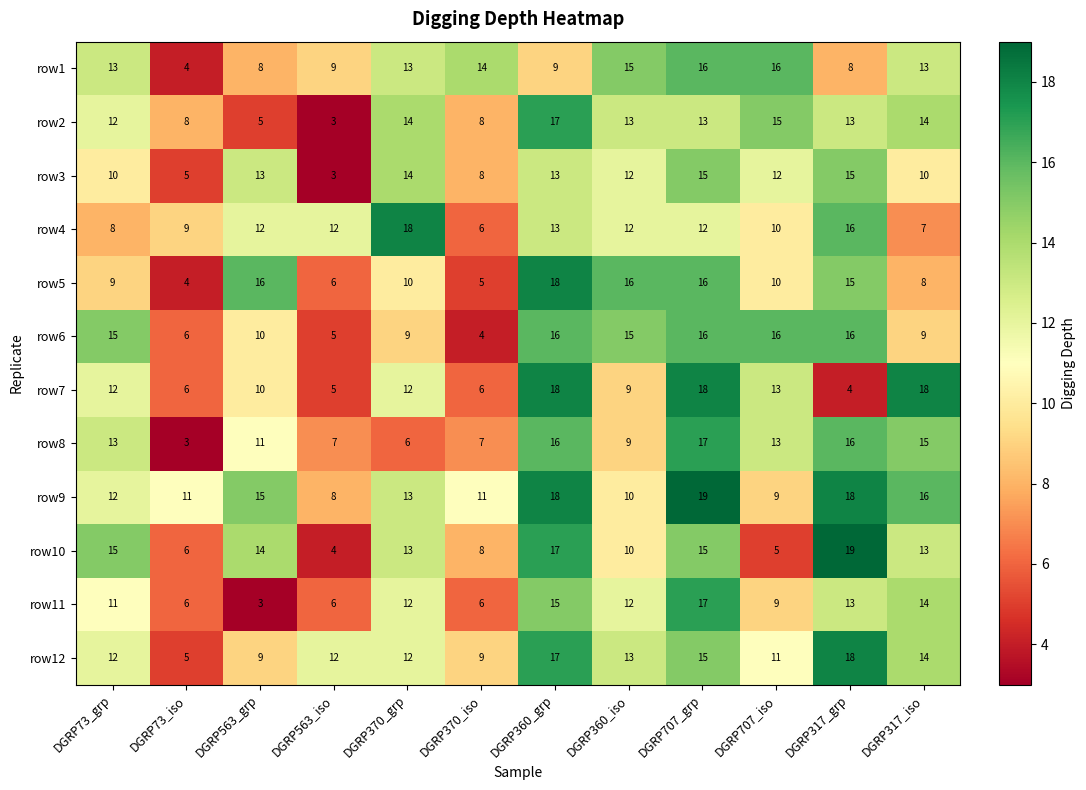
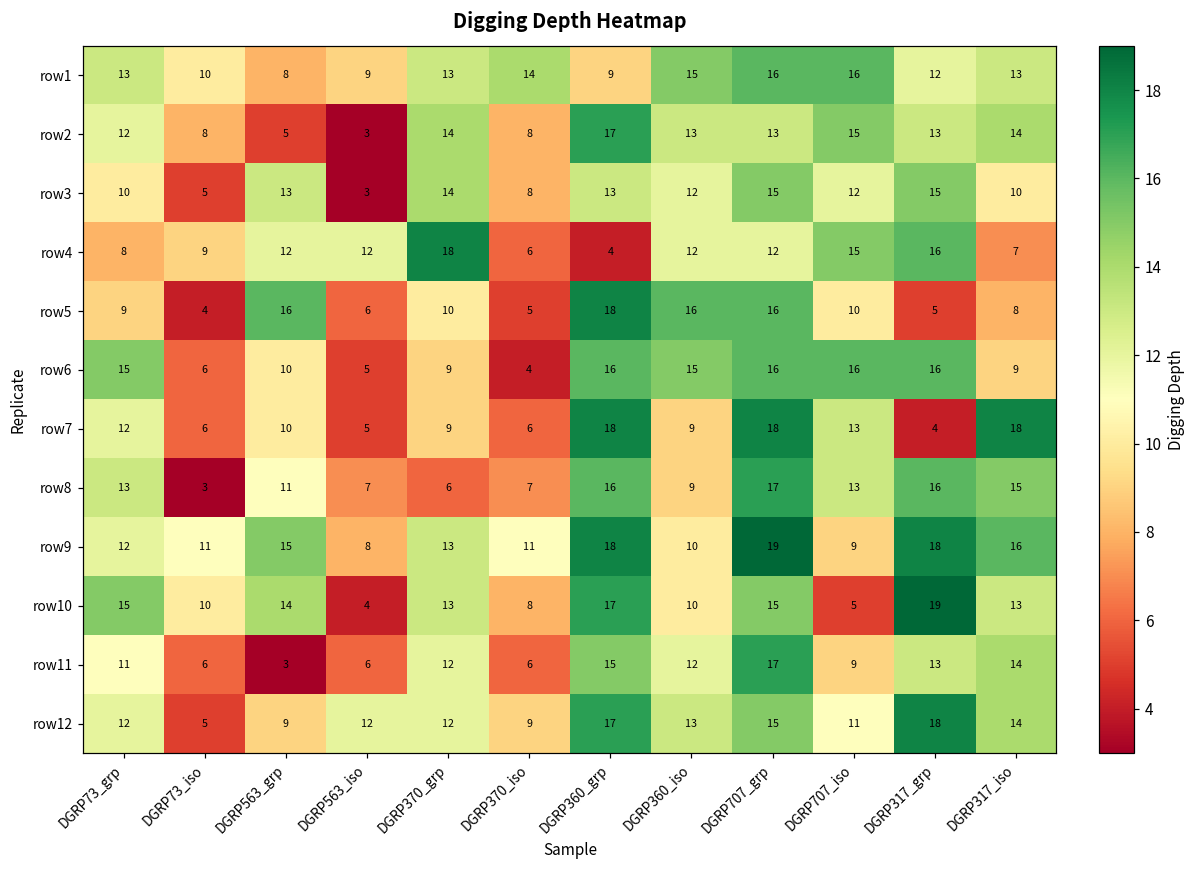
row1, DGRP73_iso: 4 -> 10
row1, DGRP317_grp: 8 -> 12
row4, DGRP360_grp: 13 -> 4
row4, DGRP707_iso: 10 -> 15
row5, DGRP317_grp: 15 -> 5
row7, DGRP370_grp: 12 -> 9
row10, DGRP73_iso: 6 -> 10
